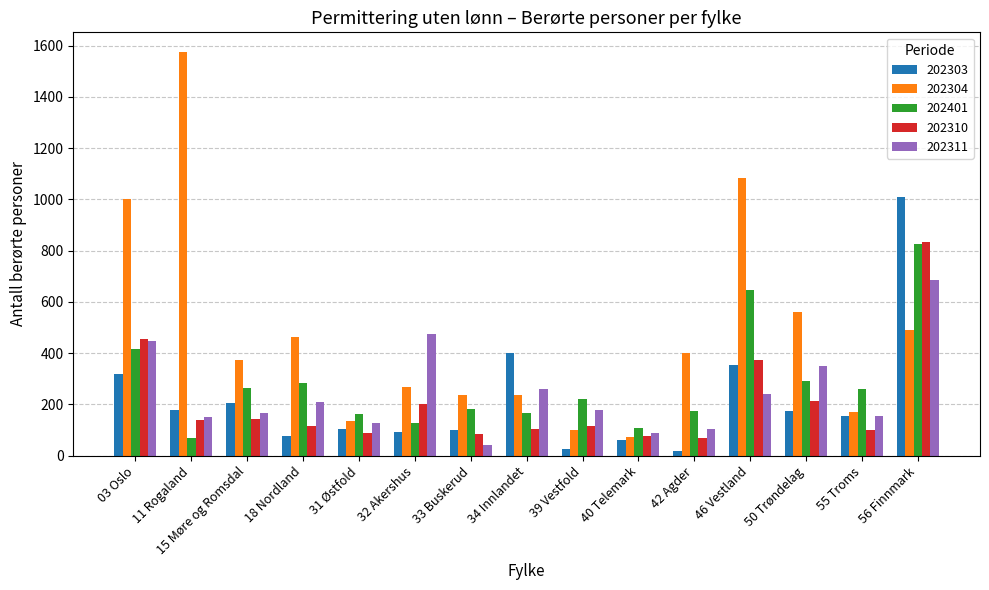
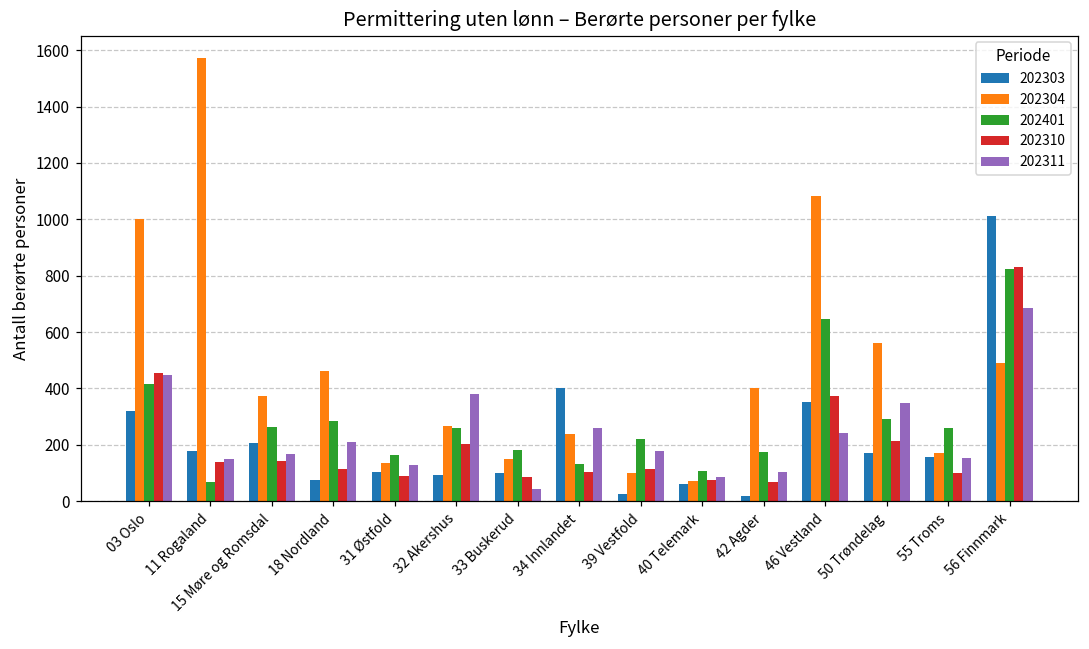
202401, 32 Akershus: 130 -> 260
202311, 32 Akershus: 480 -> 380
202304, 33 Buskerud: 240 -> 150
202401, 34 Innlandet: 170 -> 130
